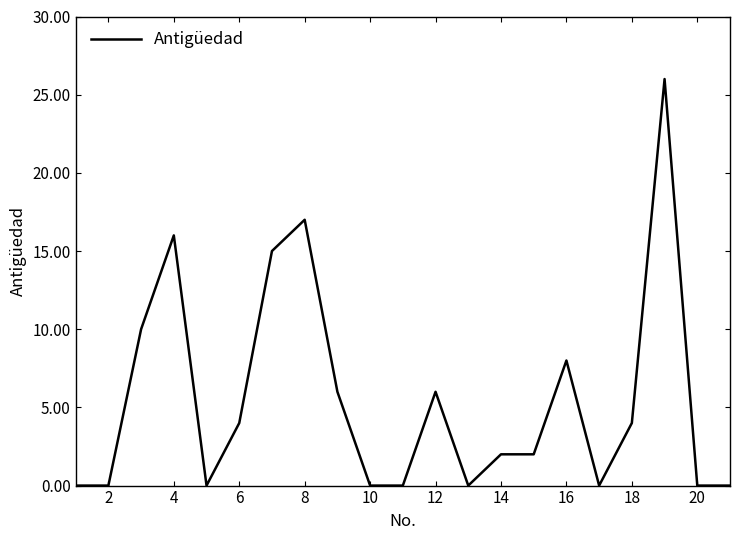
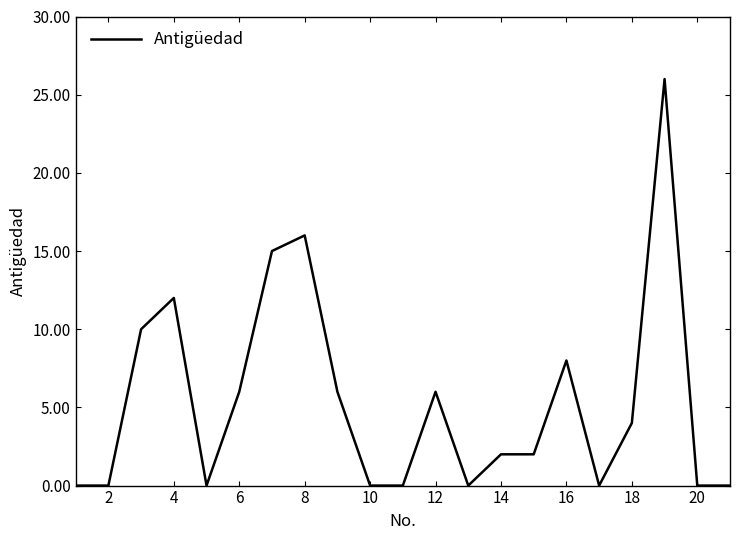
4: 16 -> 12
6: 4 -> 6
8: 17 -> 16
